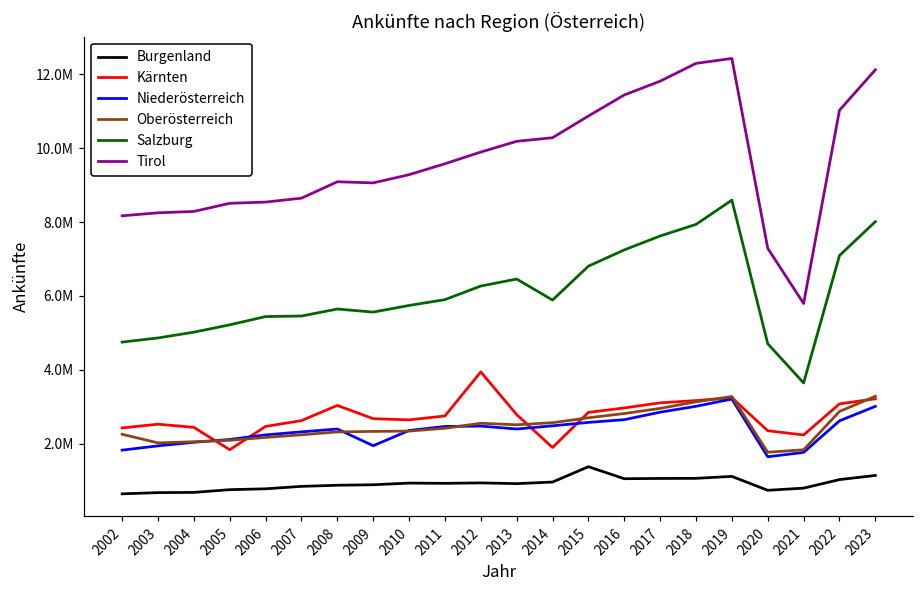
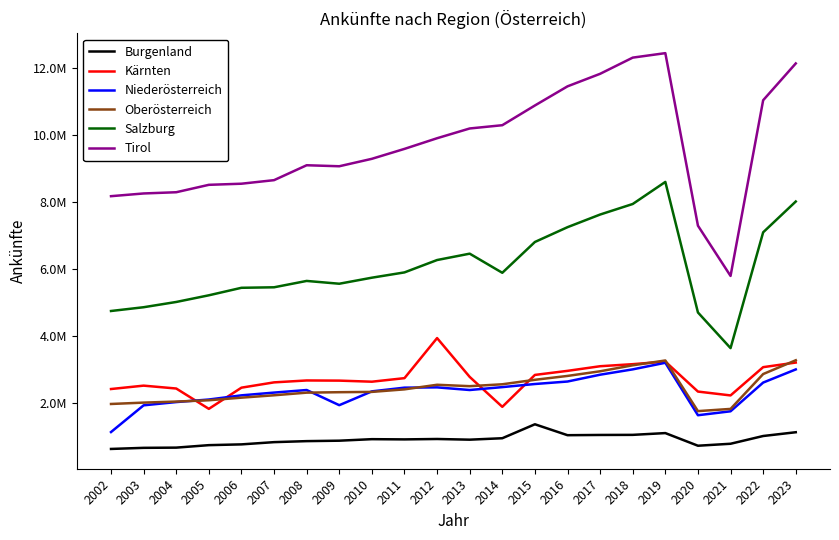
Niederösterreich, 2002: 1800000 -> 1100000
Oberösterreich, 2002: 2300000 -> 2000000
Kärnten, 2008: 3000000 -> 2700000
